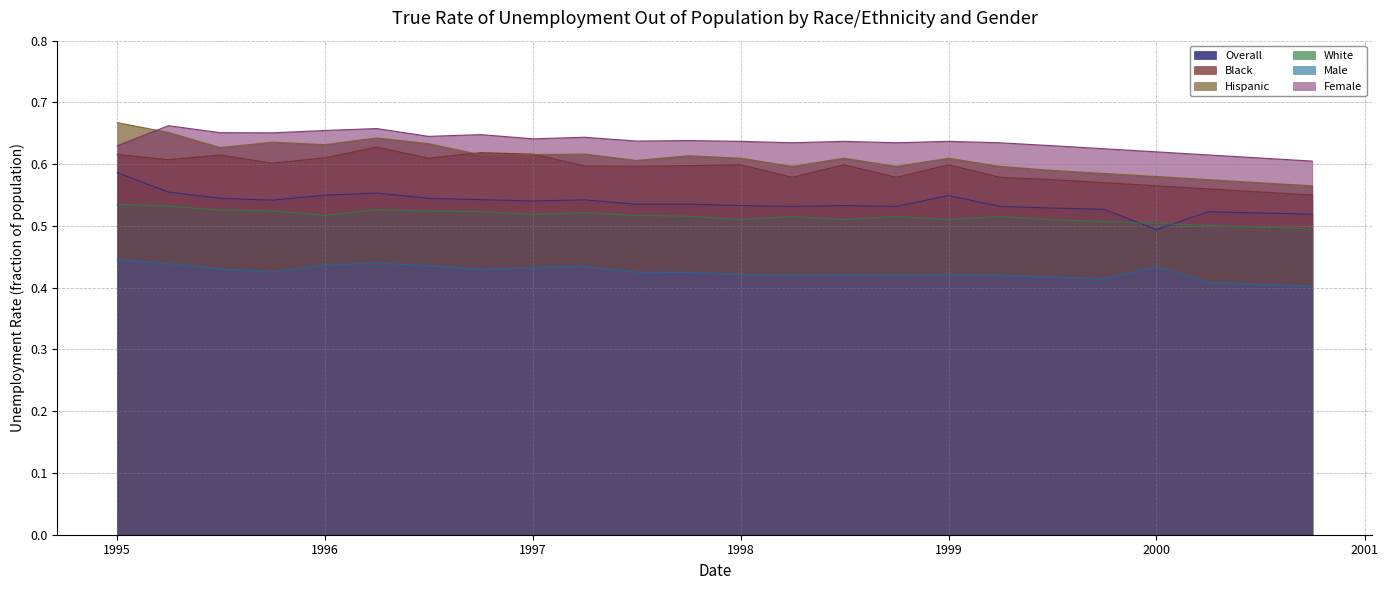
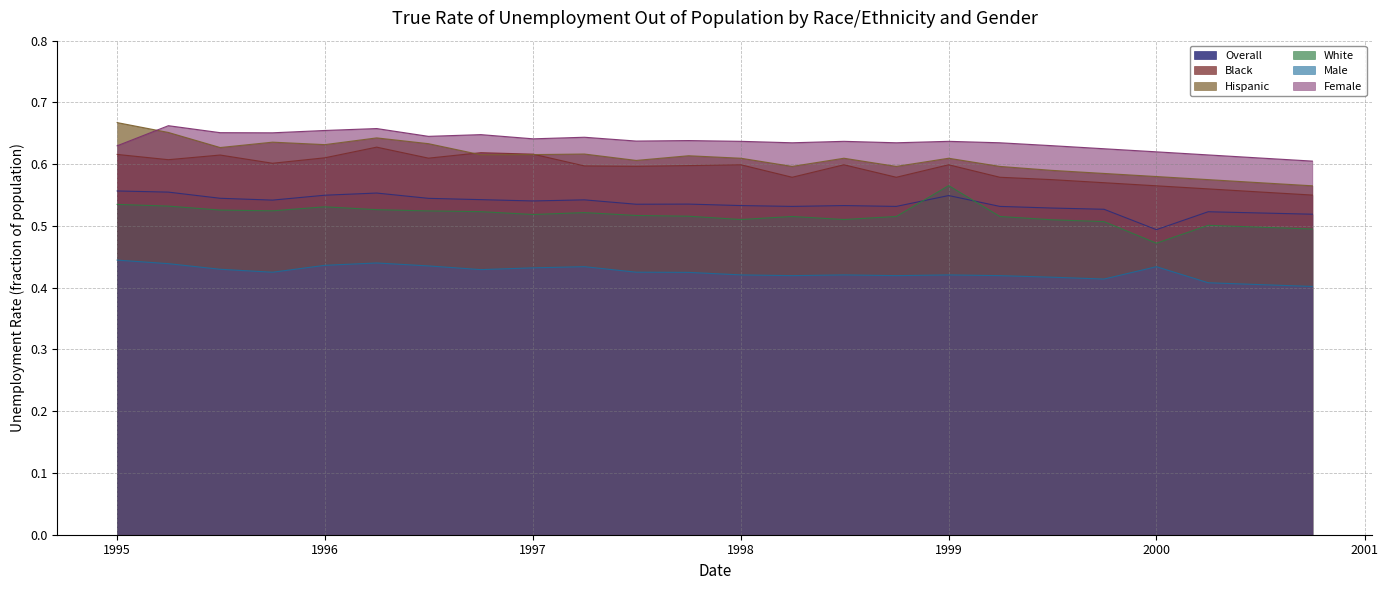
Overall, 1995: 0.59 -> 0.56
White, 1996: 0.52 -> 0.53
White, 1999: 0.51 -> 0.57
White, 2000: 0.50 -> 0.47
